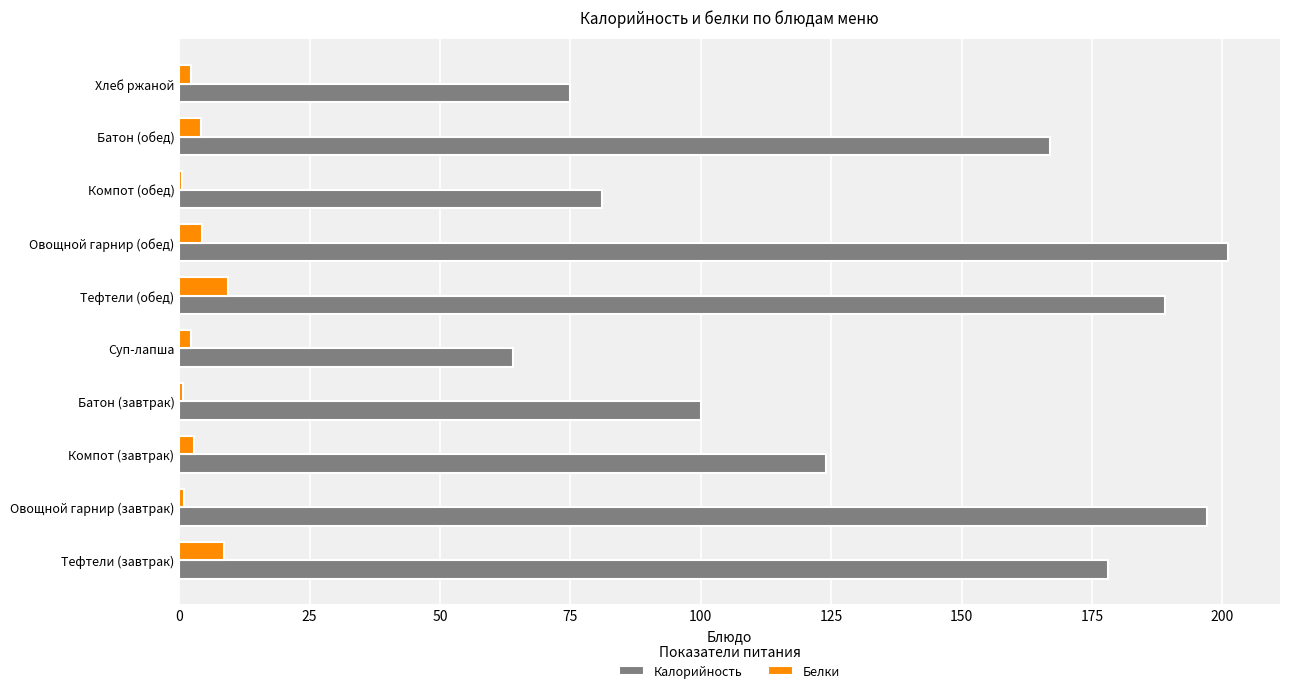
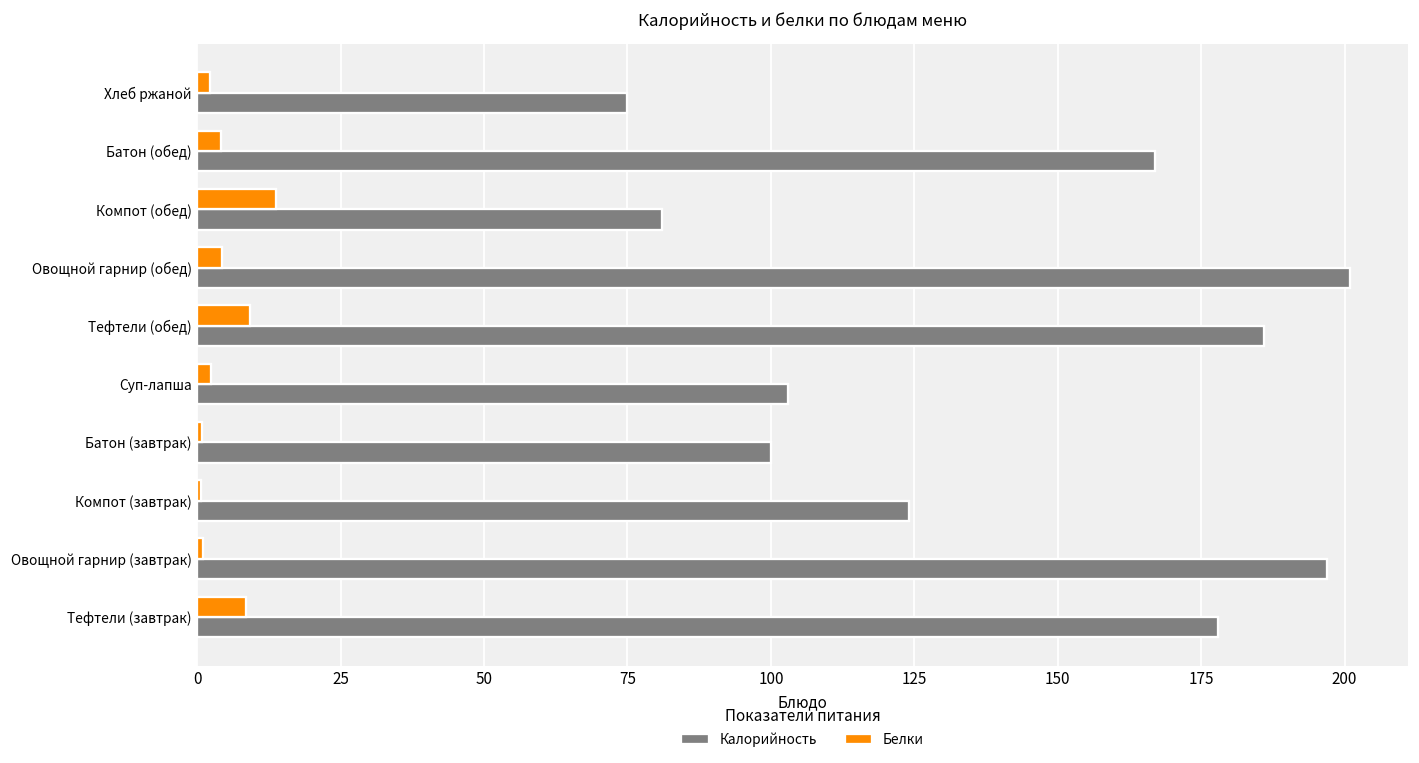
Белки, Компот (обед): 1 -> 14
Калорийность, Тефтели (обед): 189 -> 186
Калорийность, Суп-лапша: 64 -> 103
Белки, Компот (завтрак): 3 -> 1
